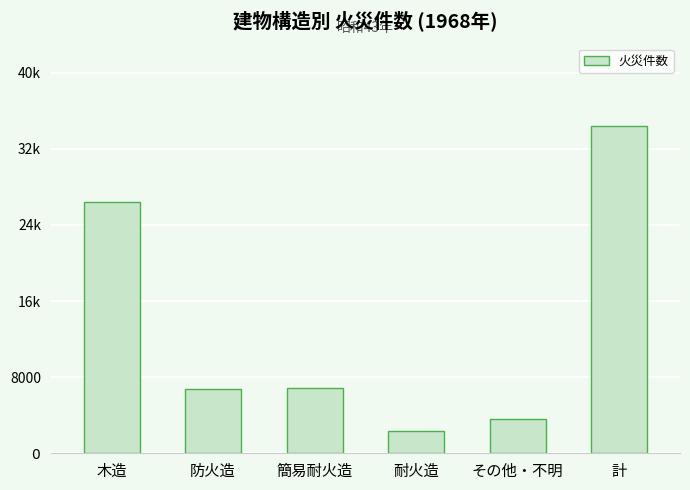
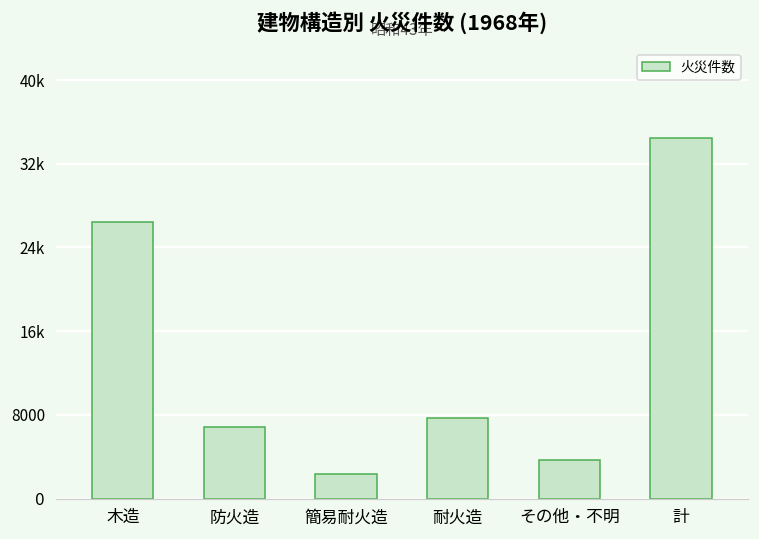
簡易耐火造: 7000 -> 2000
耐火造: 2000 -> 8000
